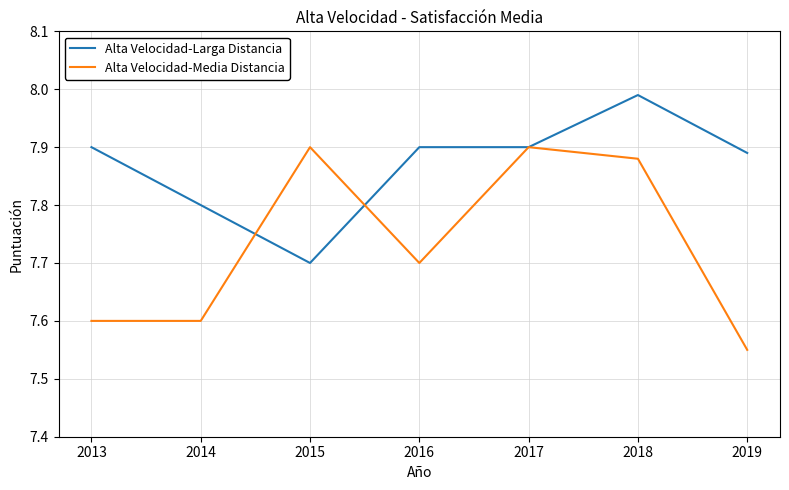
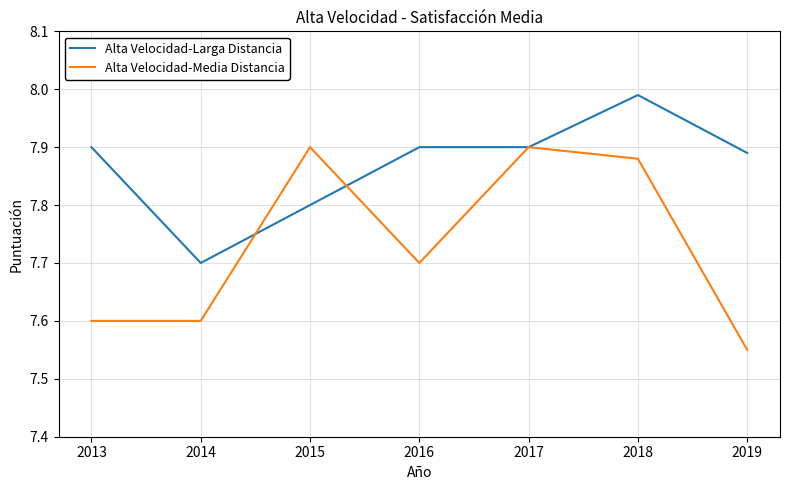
Alta Velocidad-Larga Distancia, 2014: 7.8 -> 7.7
Alta Velocidad-Larga Distancia, 2015: 7.7 -> 7.8
